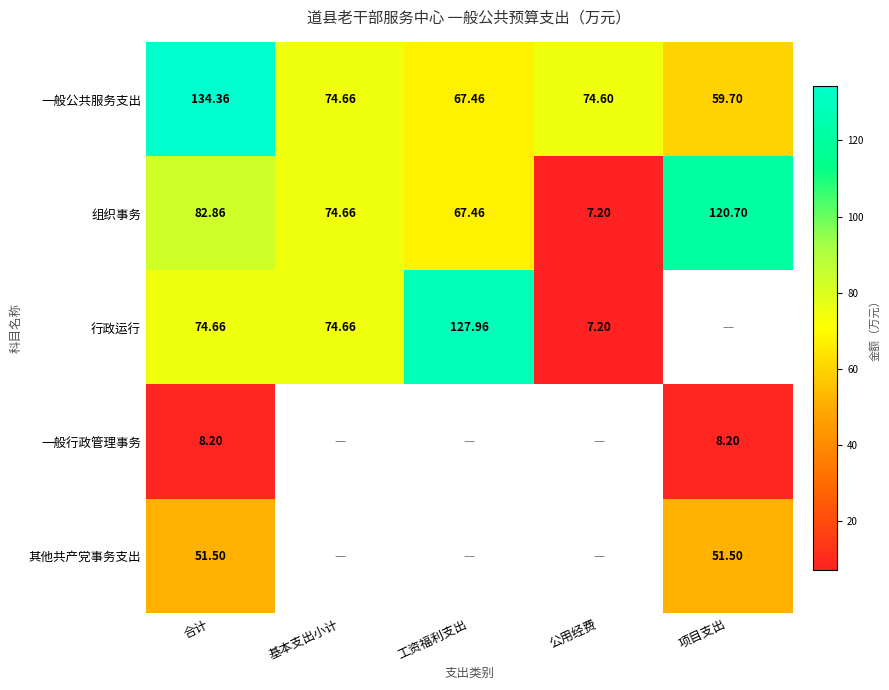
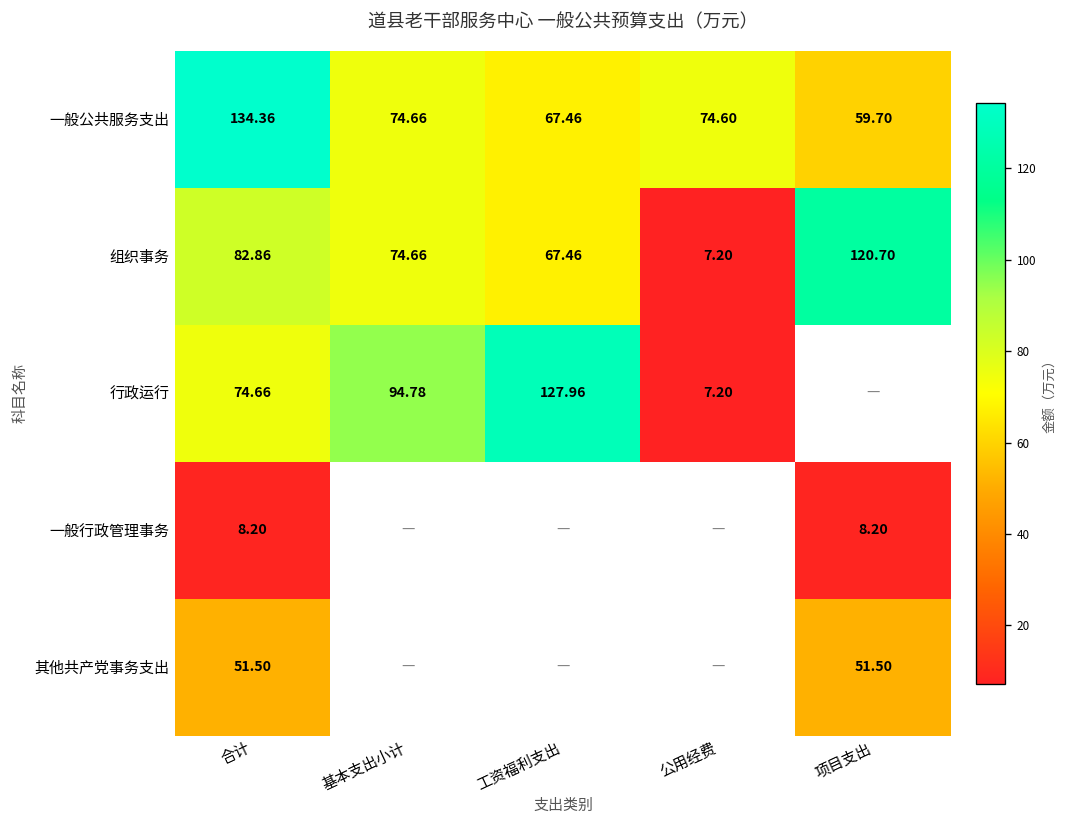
行政运行, 基本支出小计: 74.66 -> 94.78
